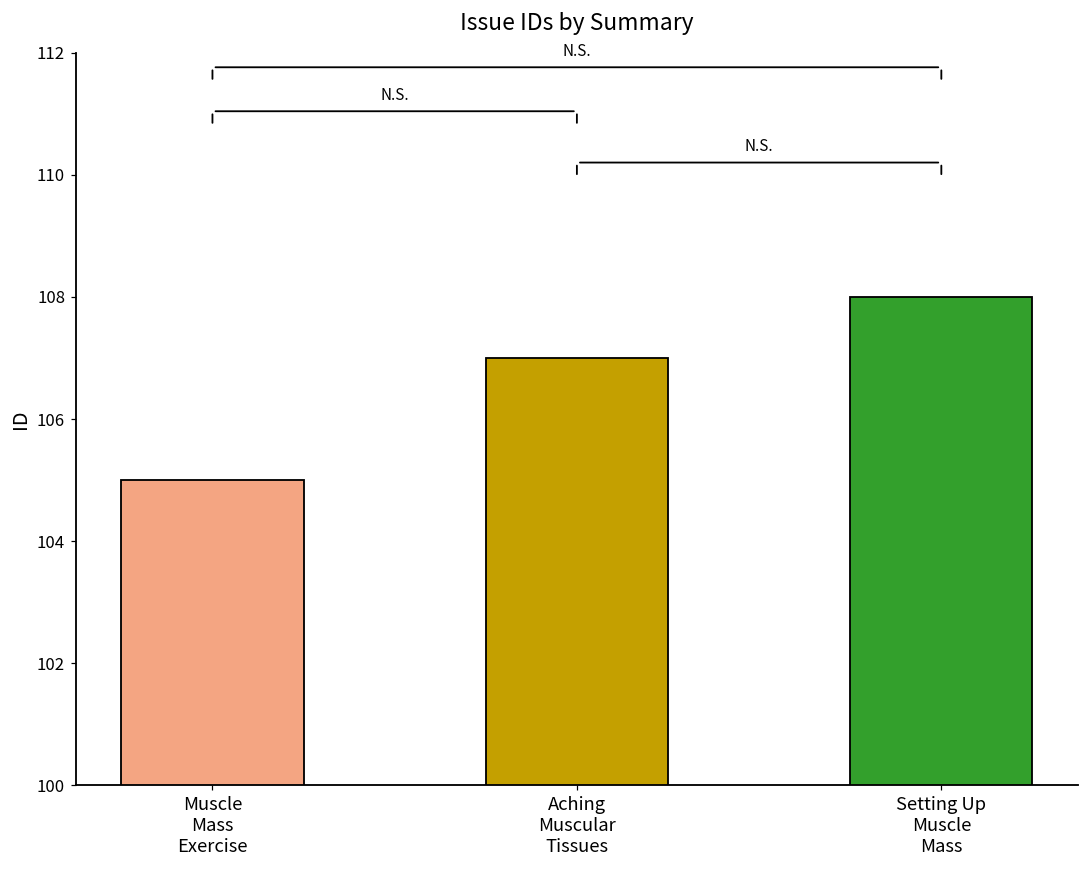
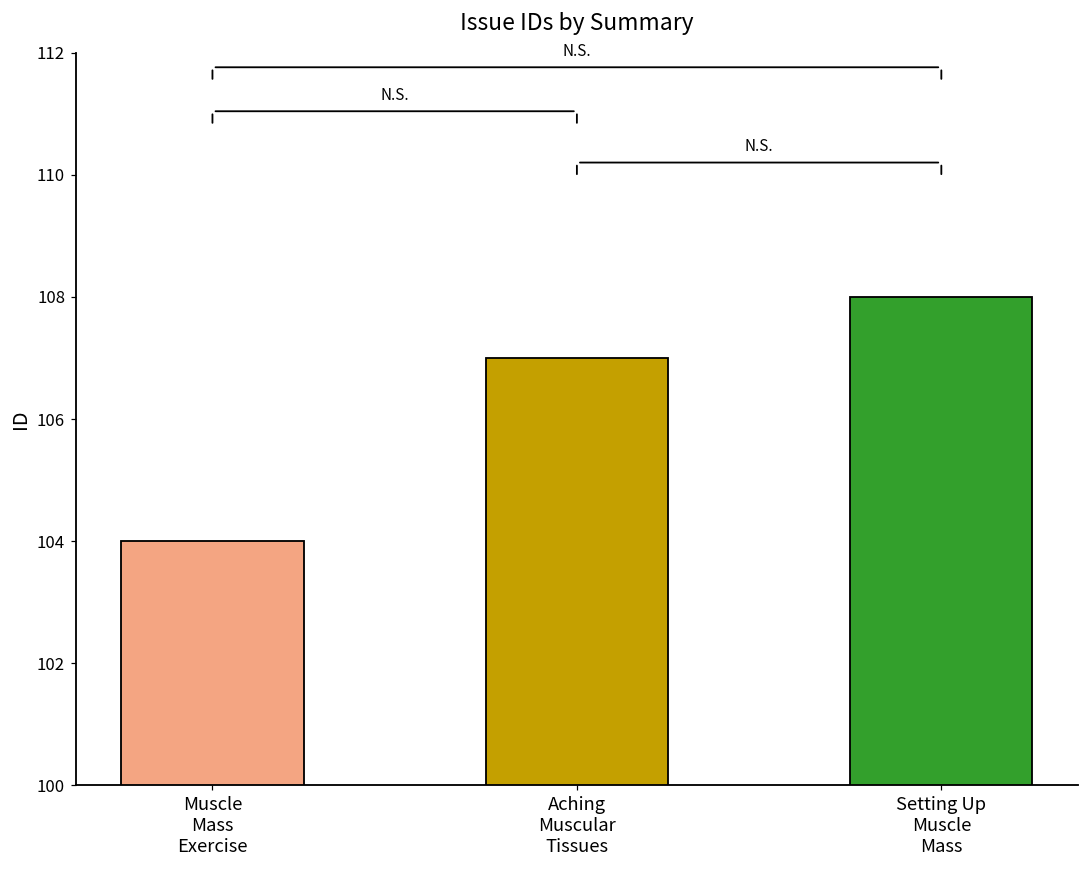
Muscle Mass Exercise: 105 -> 104
